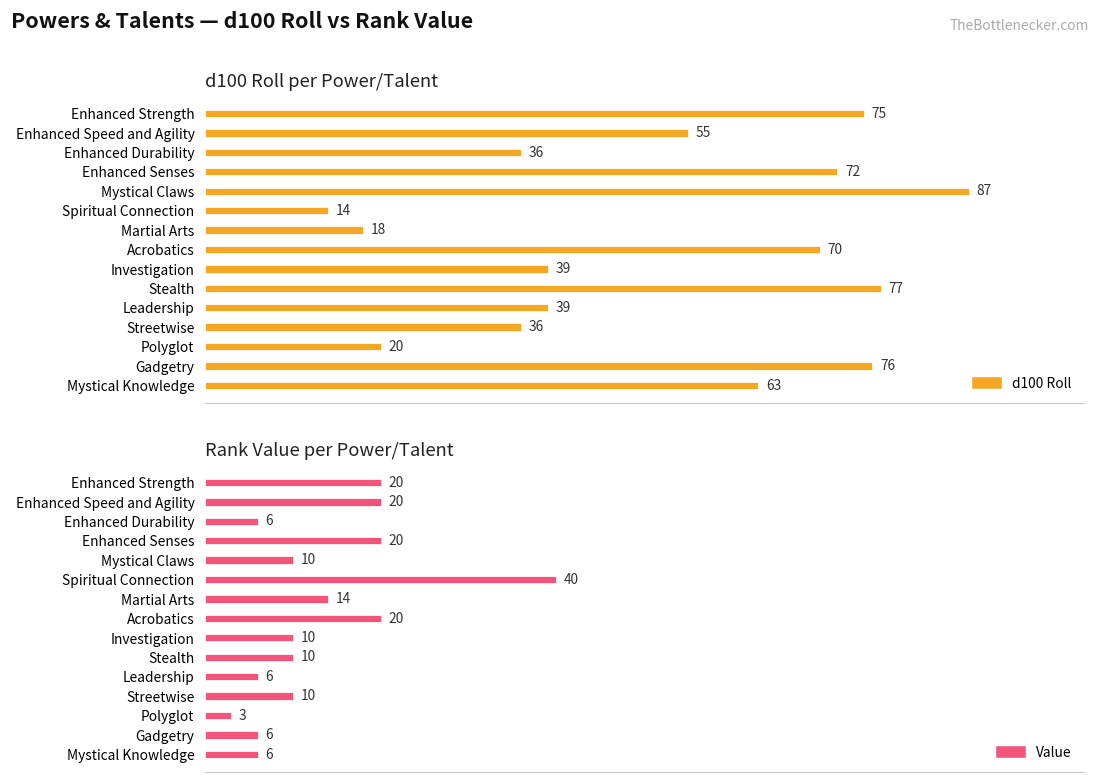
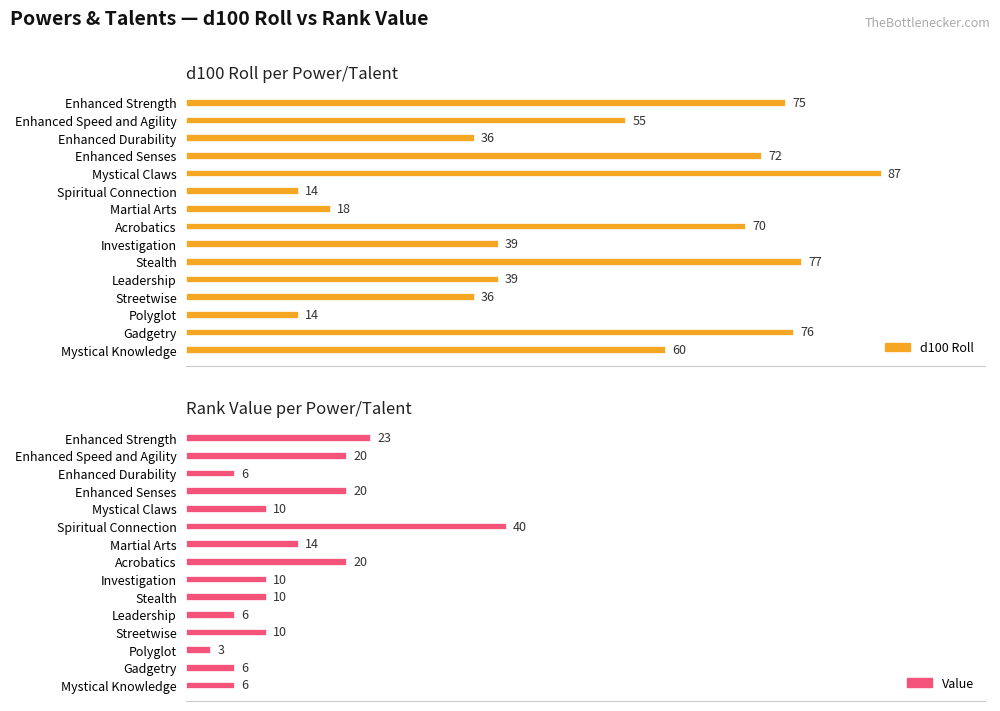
d100 Roll per Power/Talent, Polyglot: 20 -> 14
d100 Roll per Power/Talent, Mystical Knowledge: 63 -> 60
Rank Value per Power/Talent, Enhanced Strength: 20 -> 23
